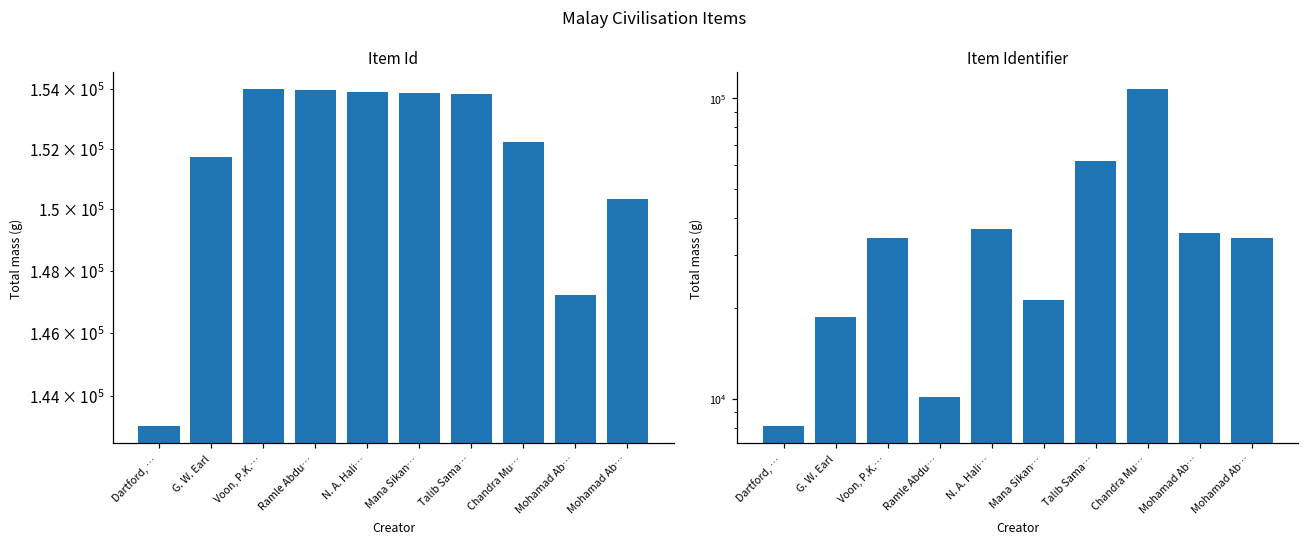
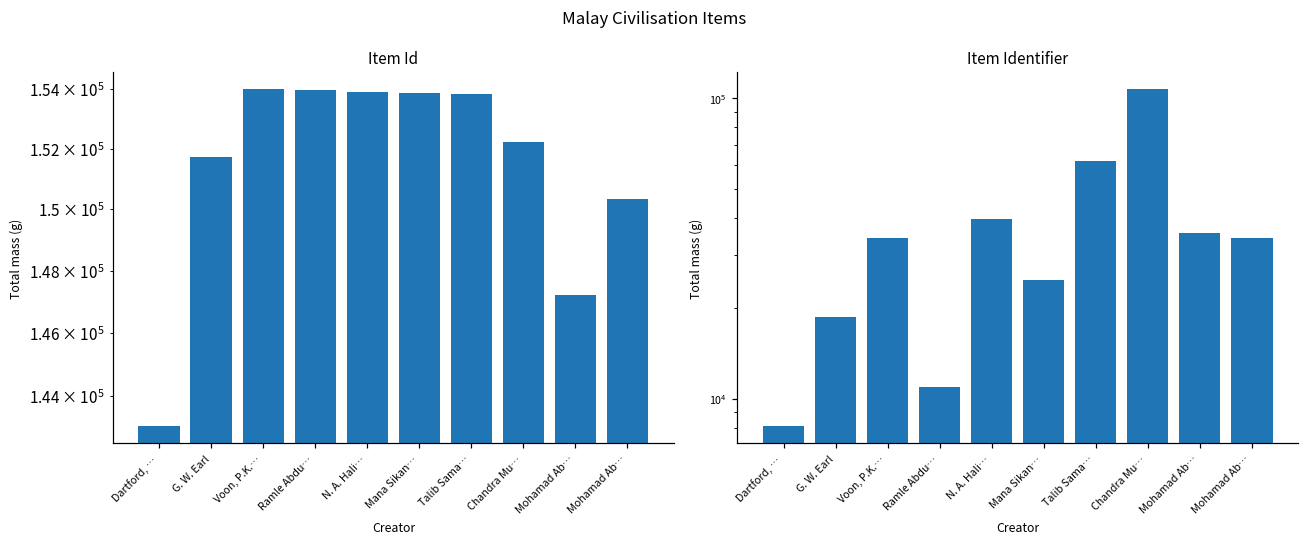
Item Identifier, Ramle Abdu…: 10100 -> 11000
Item Identifier, N. A. Hali…: 37000 -> 39000
Item Identifier, Mana Sikan…: 21000 -> 25000
